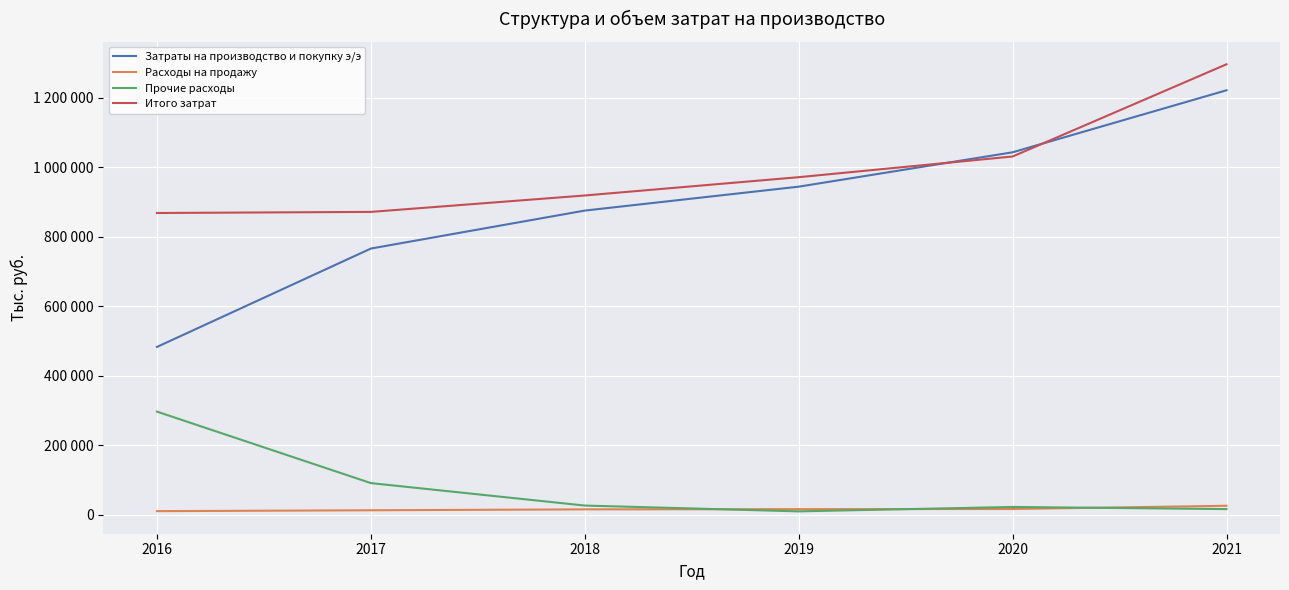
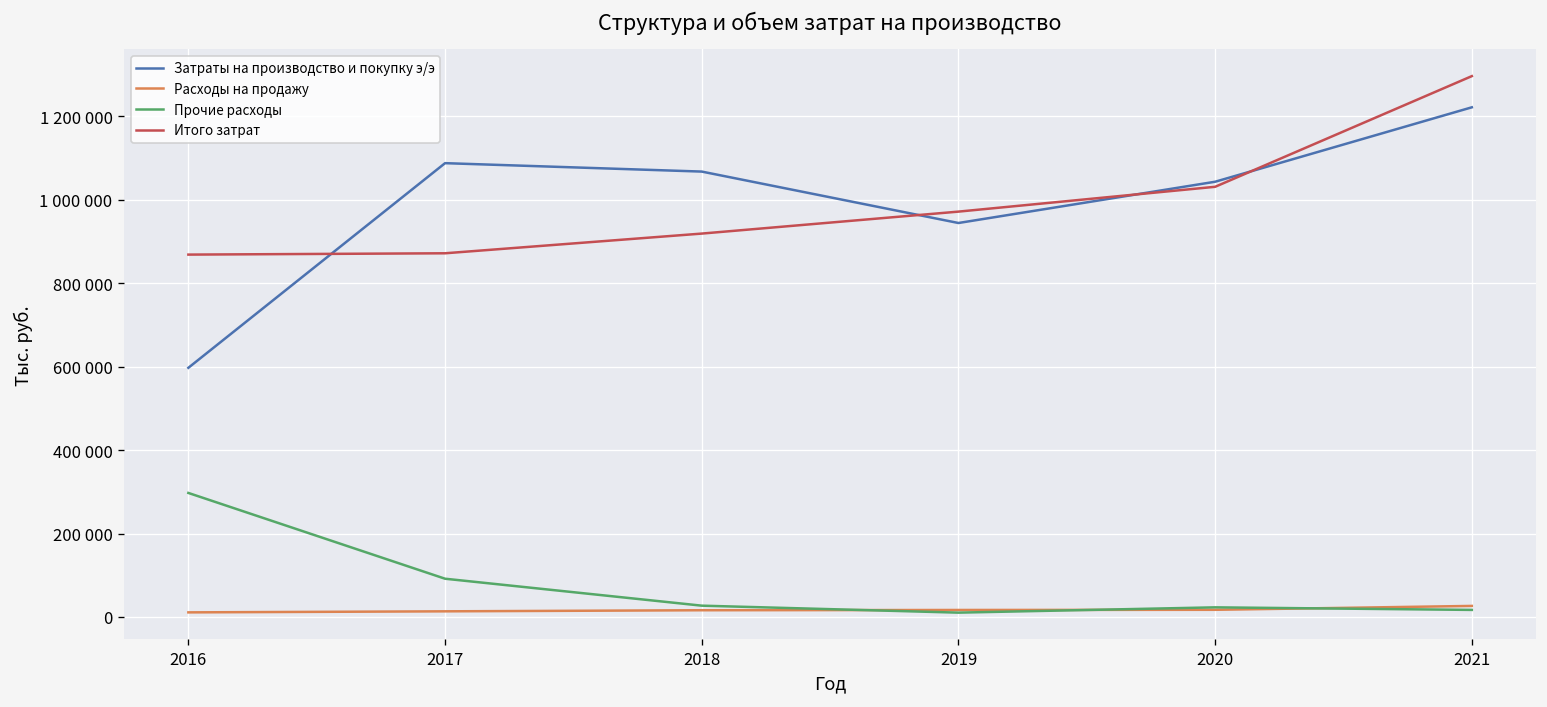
Затраты на производство и покупку э/э, 2016: 480000 -> 600000
Затраты на производство и покупку э/э, 2017: 770000 -> 1090000
Затраты на производство и покупку э/э, 2018: 880000 -> 1070000
